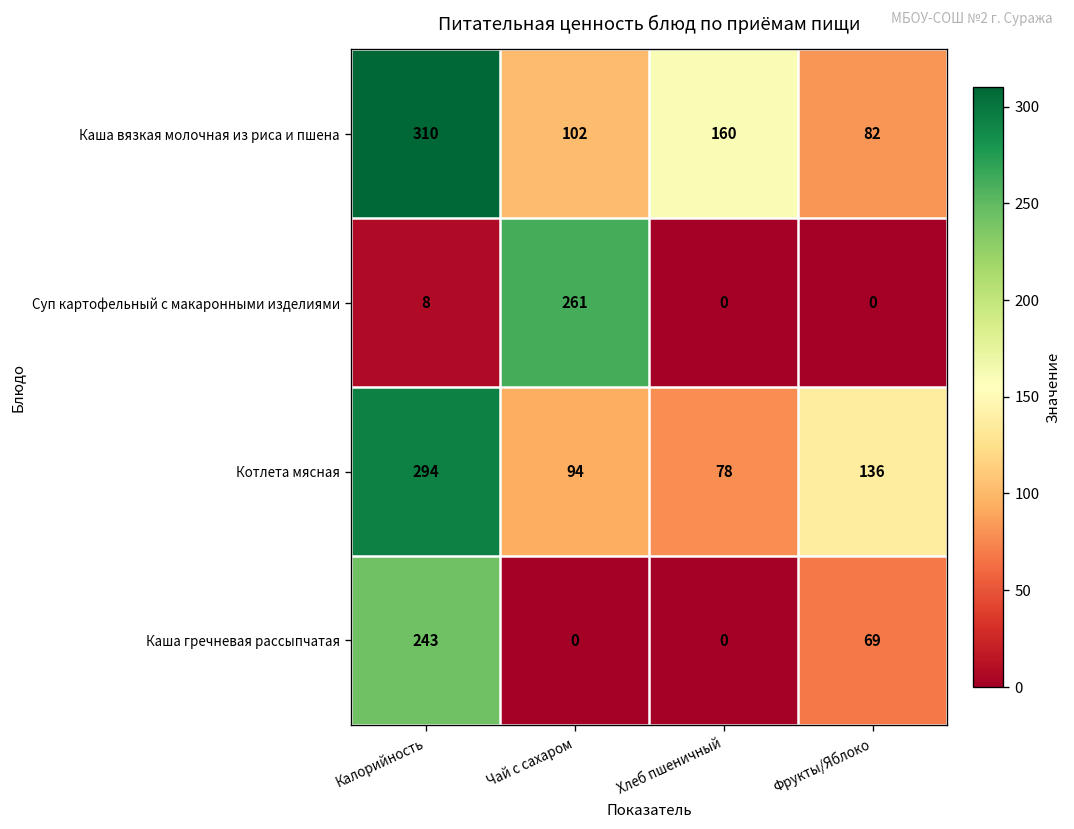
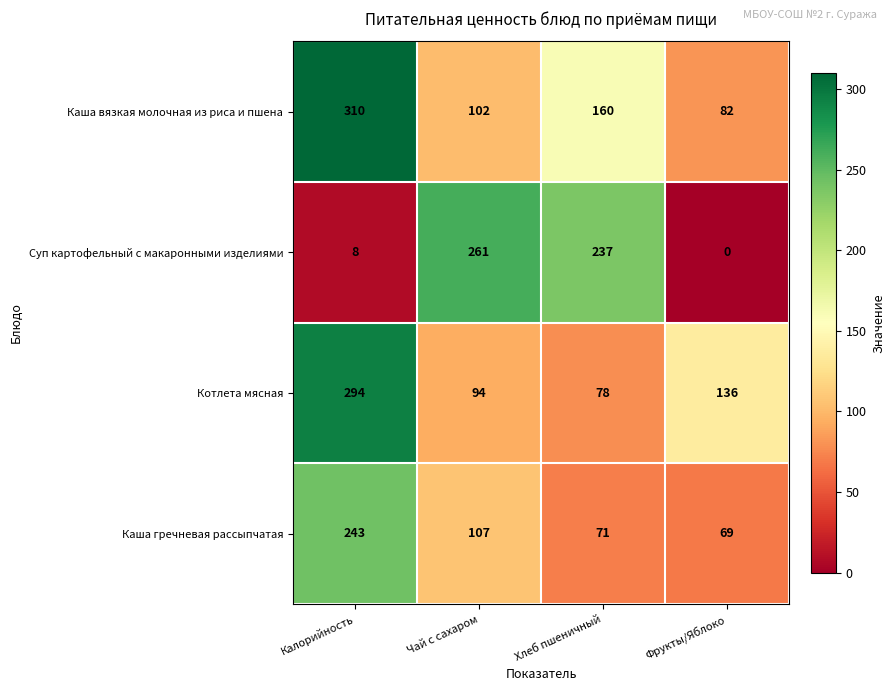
Суп картофельный с макаронными изделиями, Хлеб пшеничный: 0 -> 237
Каша гречневая рассыпчатая, Чай с сахаром: 0 -> 107
Каша гречневая рассыпчатая, Хлеб пшеничный: 0 -> 71
